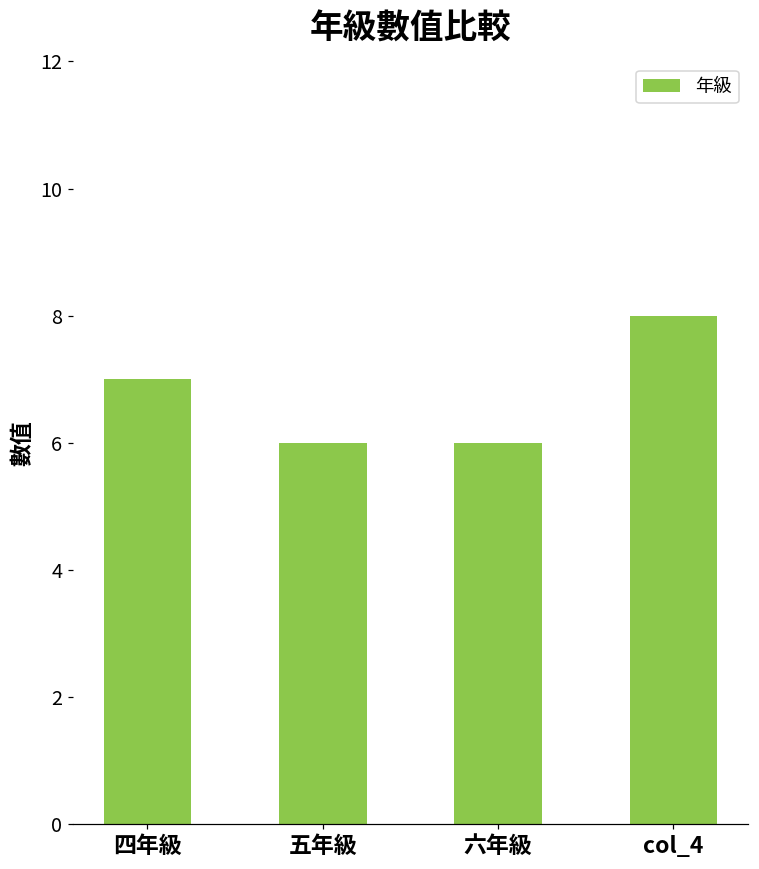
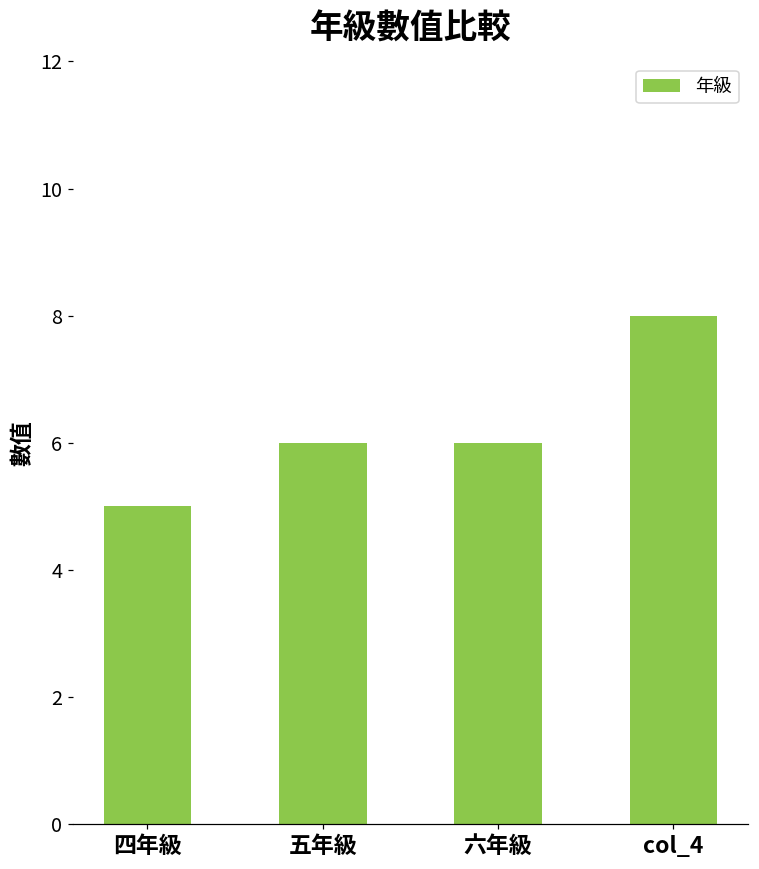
四年級: 7 -> 5
